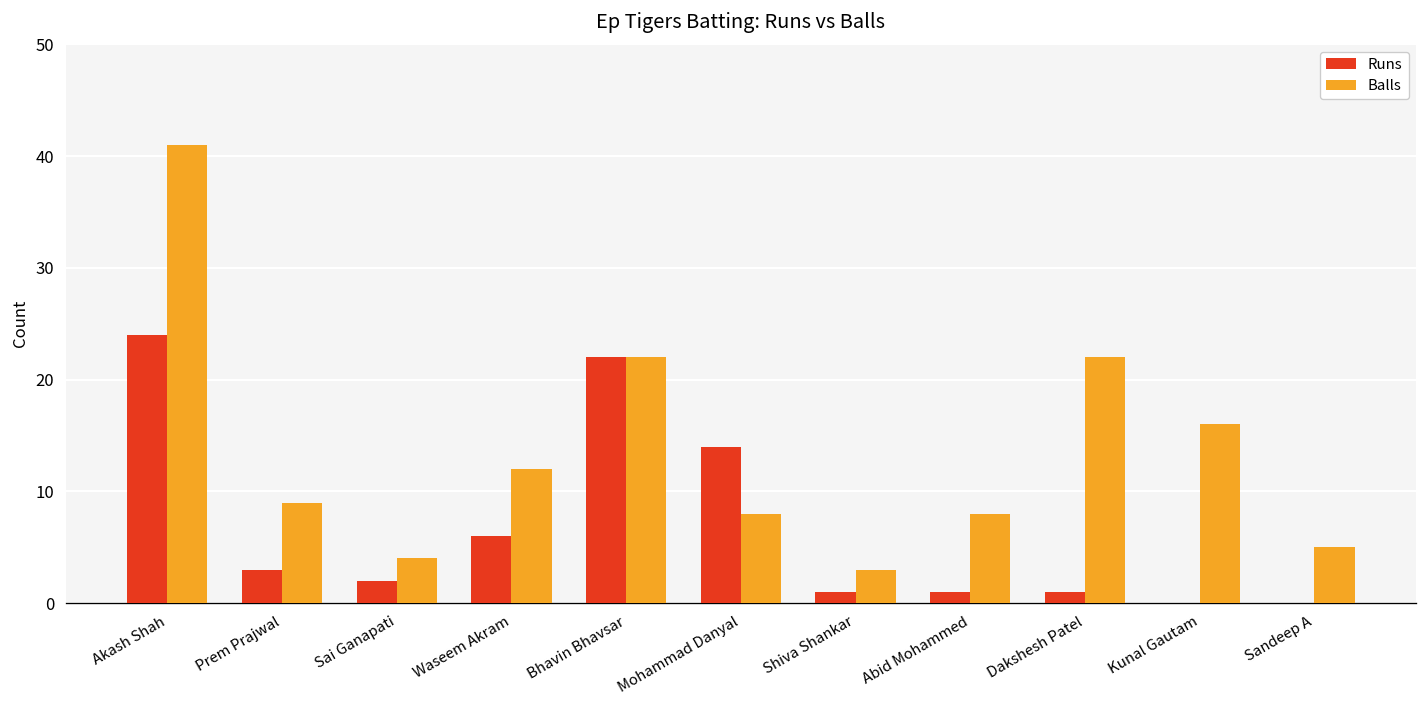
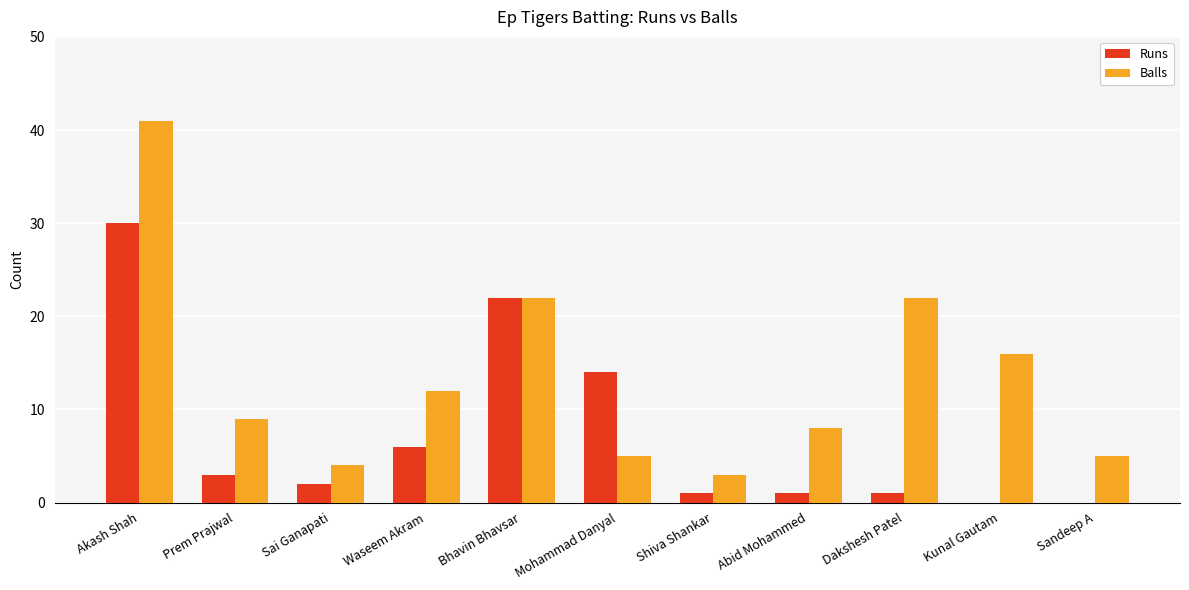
Runs, Akash Shah: 24 -> 30
Balls, Mohammad Danyal: 8 -> 5
